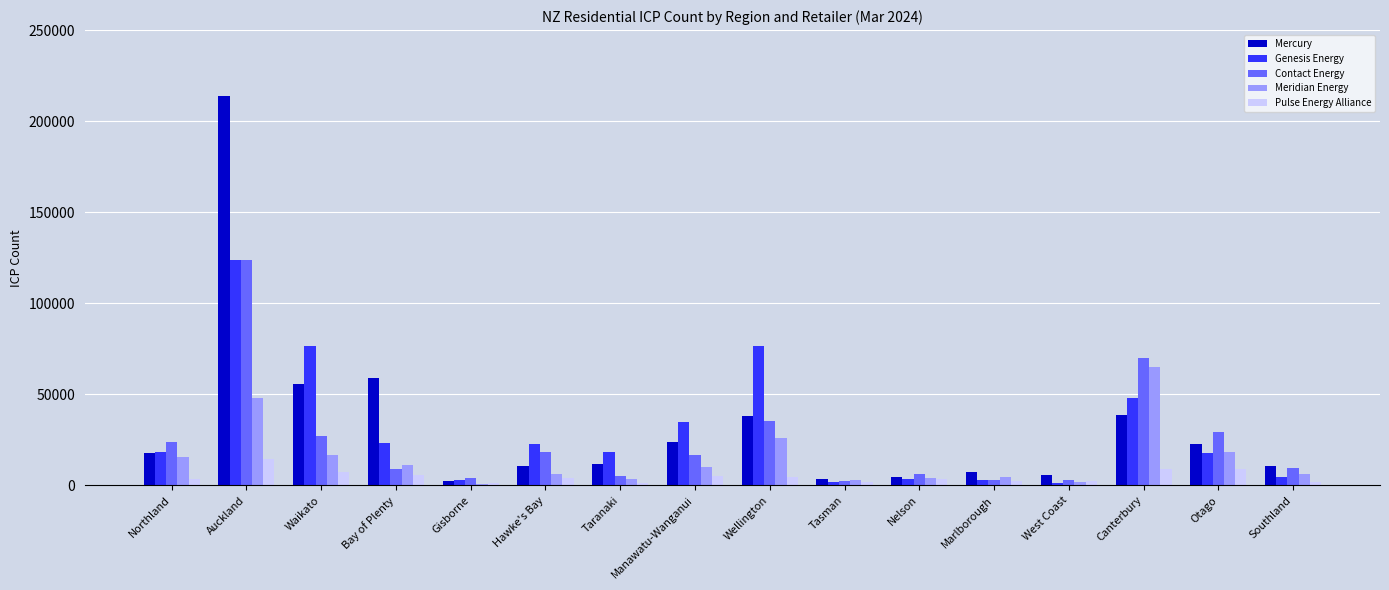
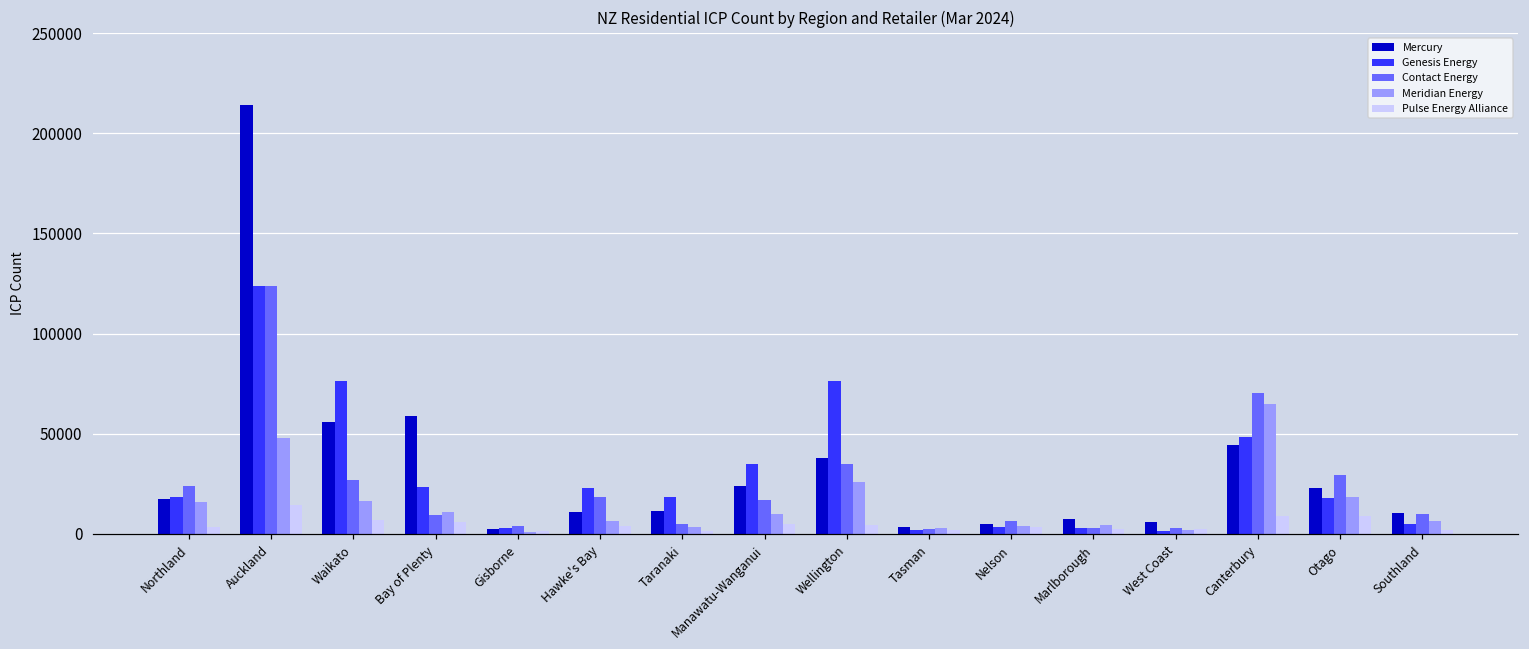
Mercury, Canterbury: 38000 -> 44000
